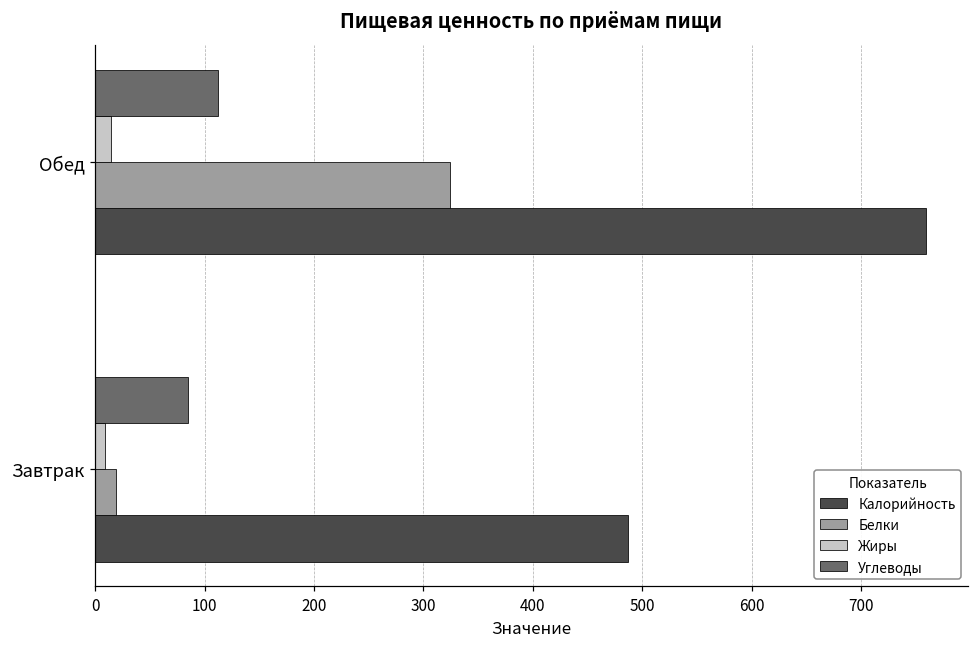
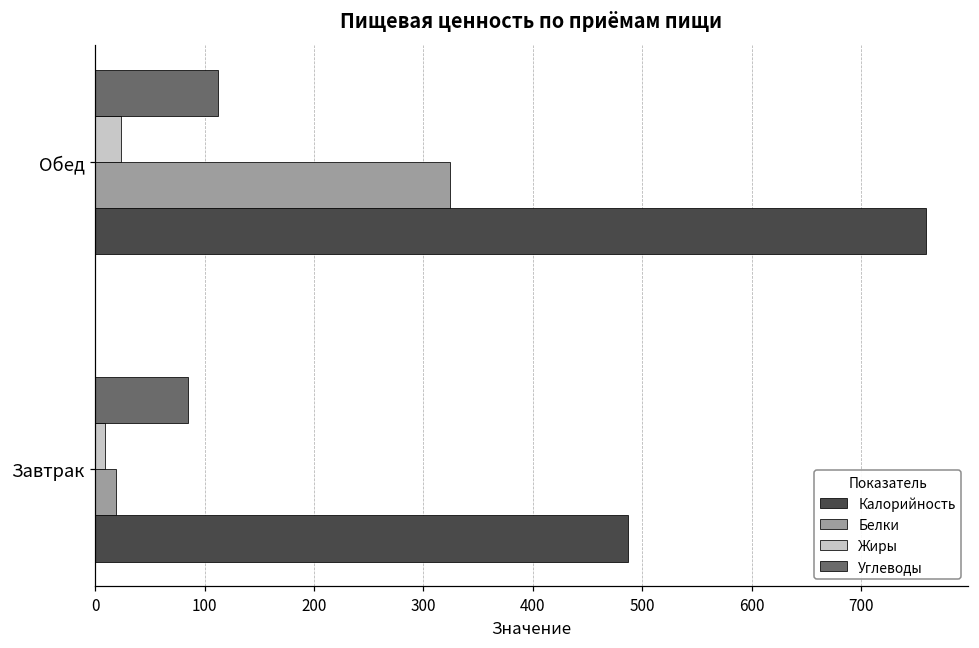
Жиры, Обед: 10 -> 20
